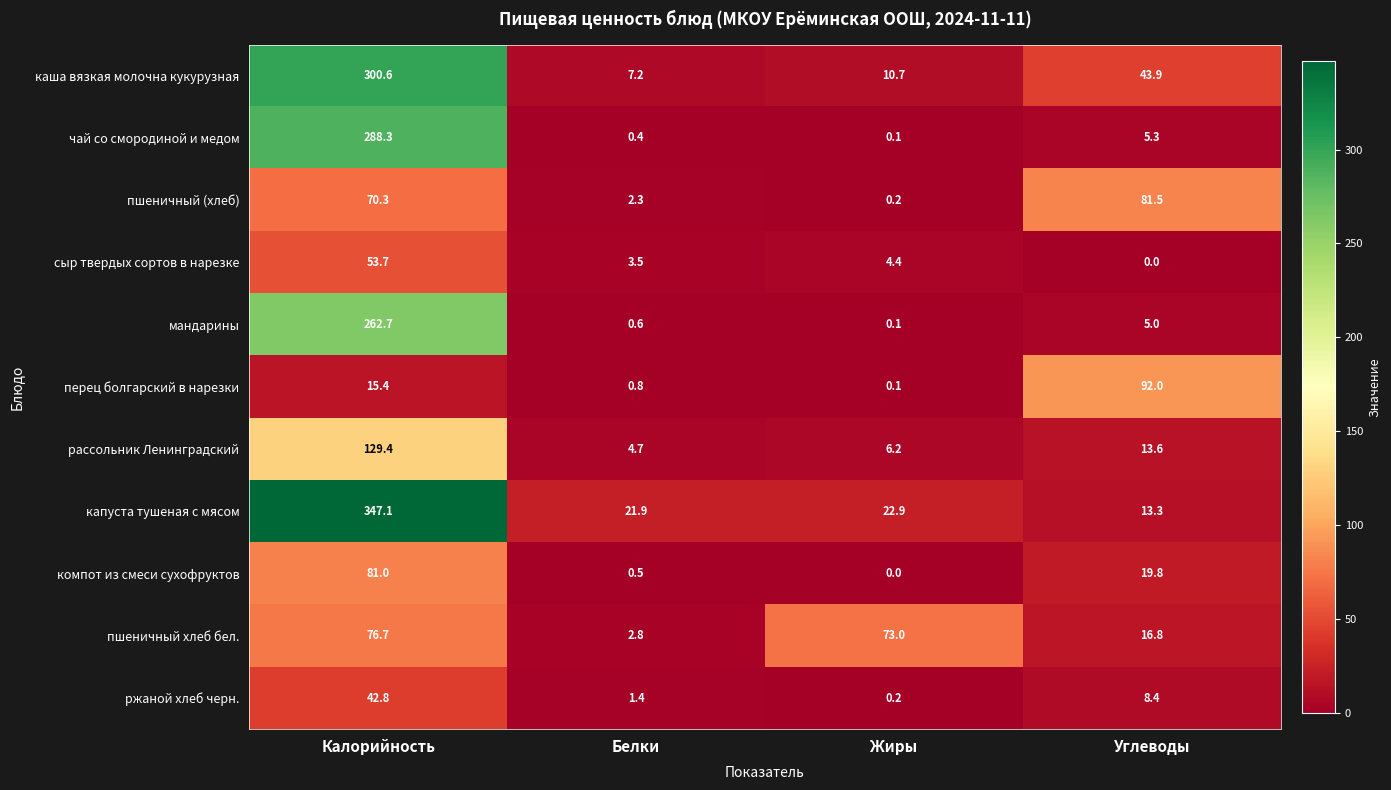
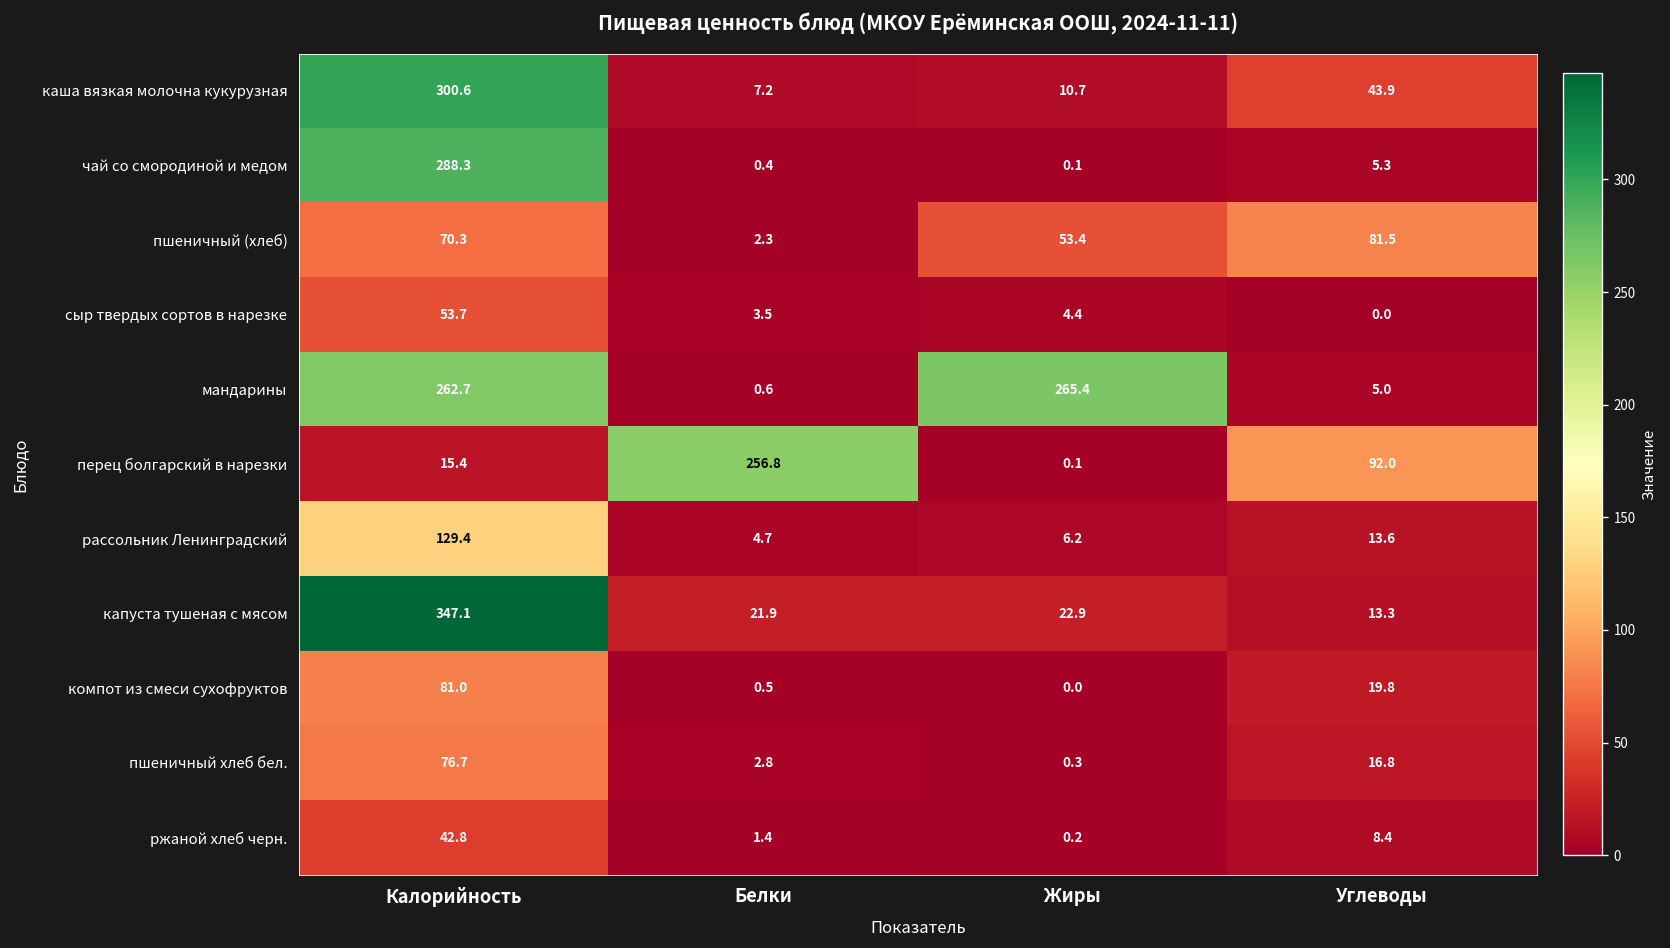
пшеничный (хлеб), Жиры: 0.2 -> 53.4
мандарины, Жиры: 0.1 -> 265.4
перец болгарский в нарезки, Белки: 0.8 -> 256.8
пшеничный хлеб бел., Жиры: 73.0 -> 0.3
